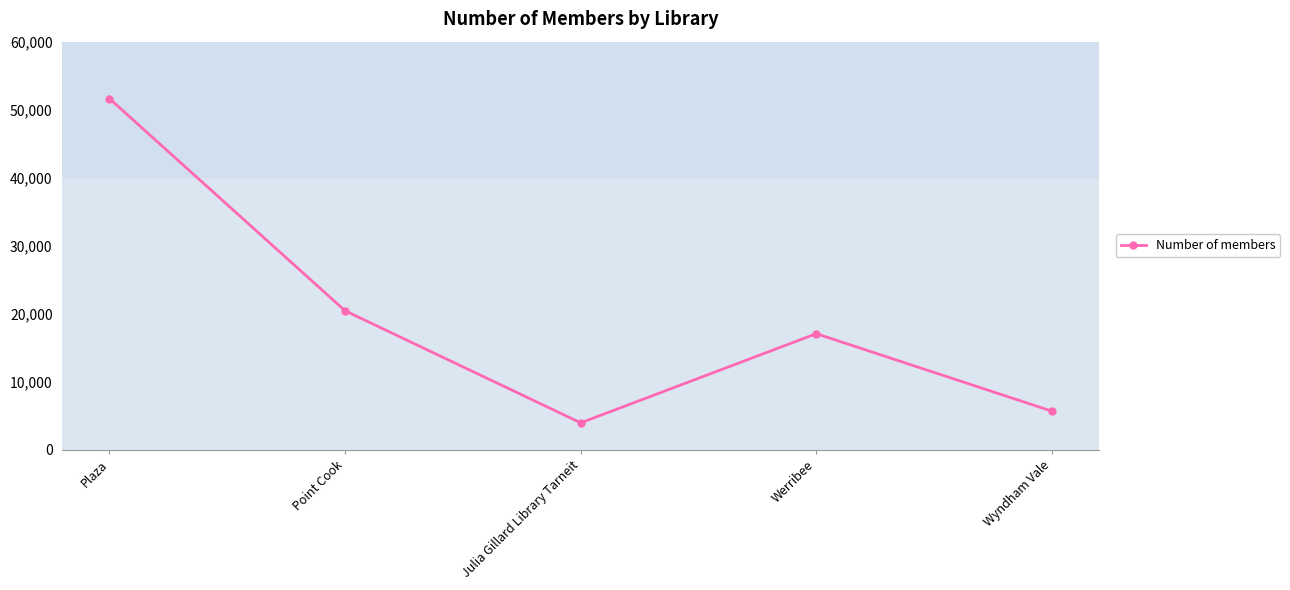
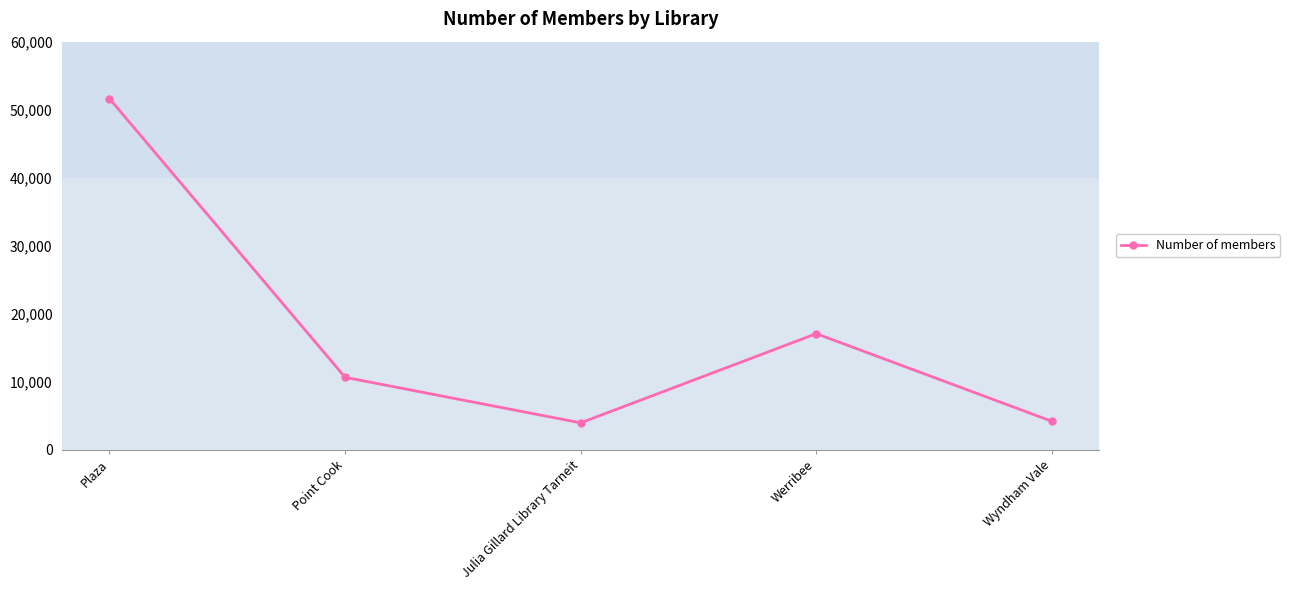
Point Cook: 20,000 -> 11,000
Wyndham Vale: 6,000 -> 4,000
